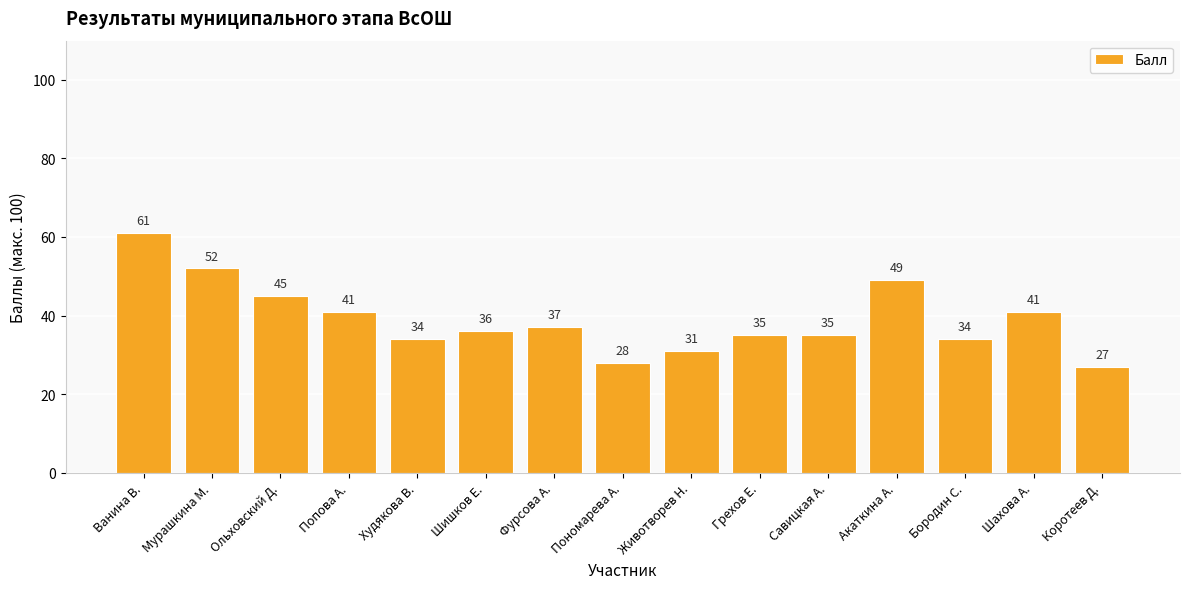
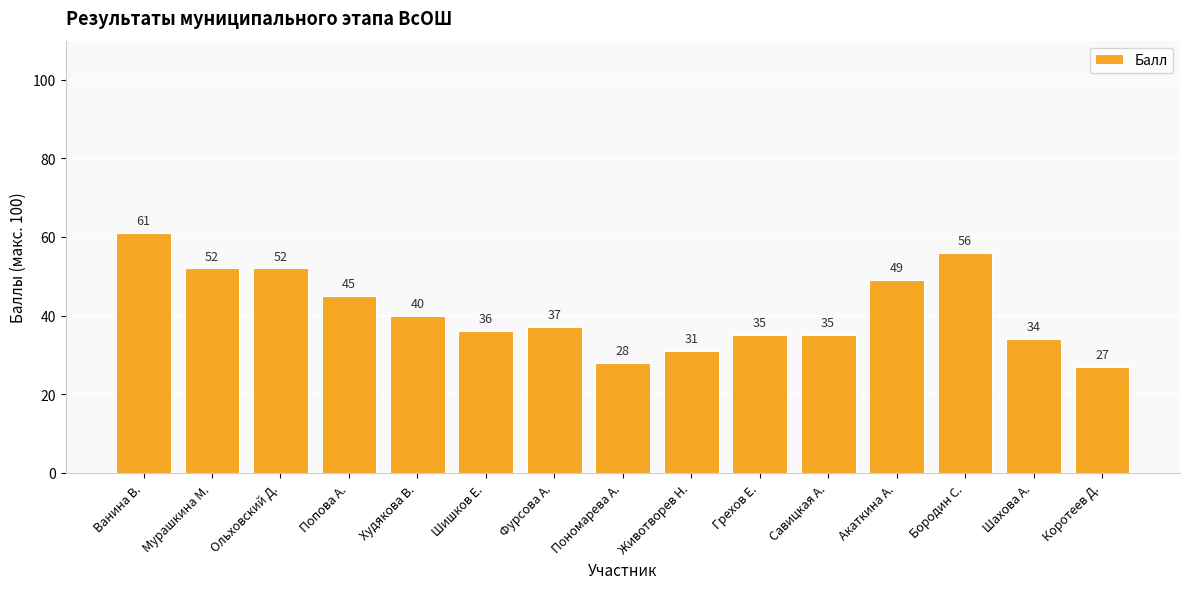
Ольховский Д.: 45 -> 52
Попова А.: 41 -> 45
Худякова В.: 34 -> 40
Бородин С.: 34 -> 56
Шахова А.: 41 -> 34
